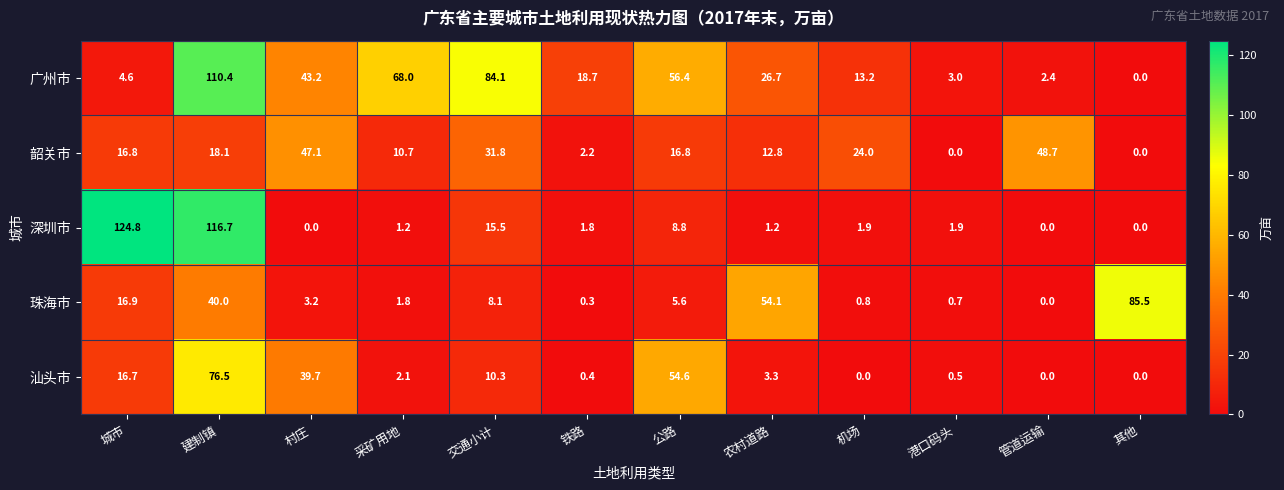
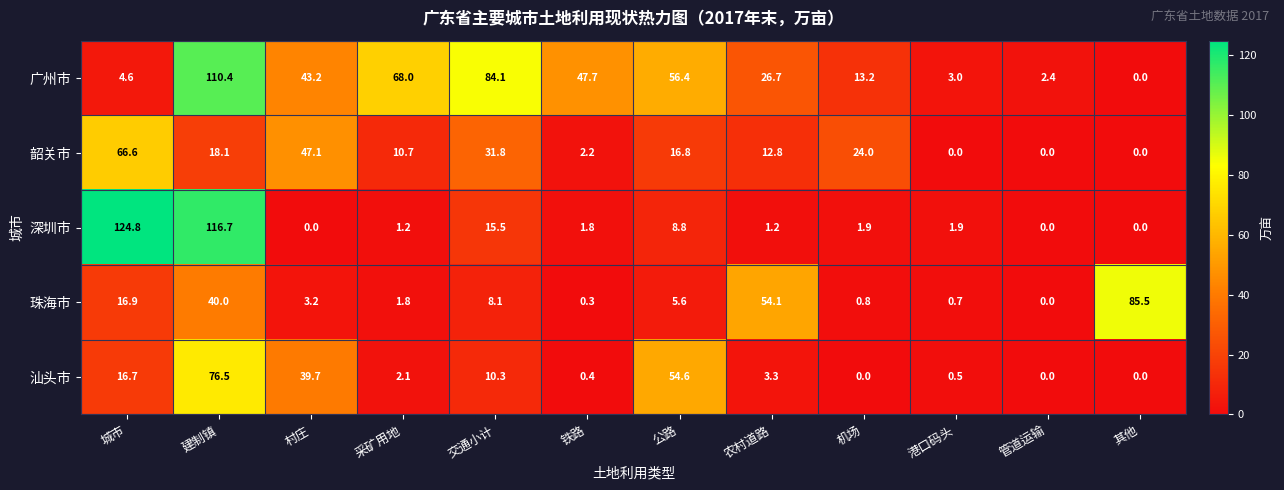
广州市, 铁路: 18.7 -> 47.7
韶关市, 城市: 16.8 -> 66.6
韶关市, 管道运输: 48.7 -> 0.0
